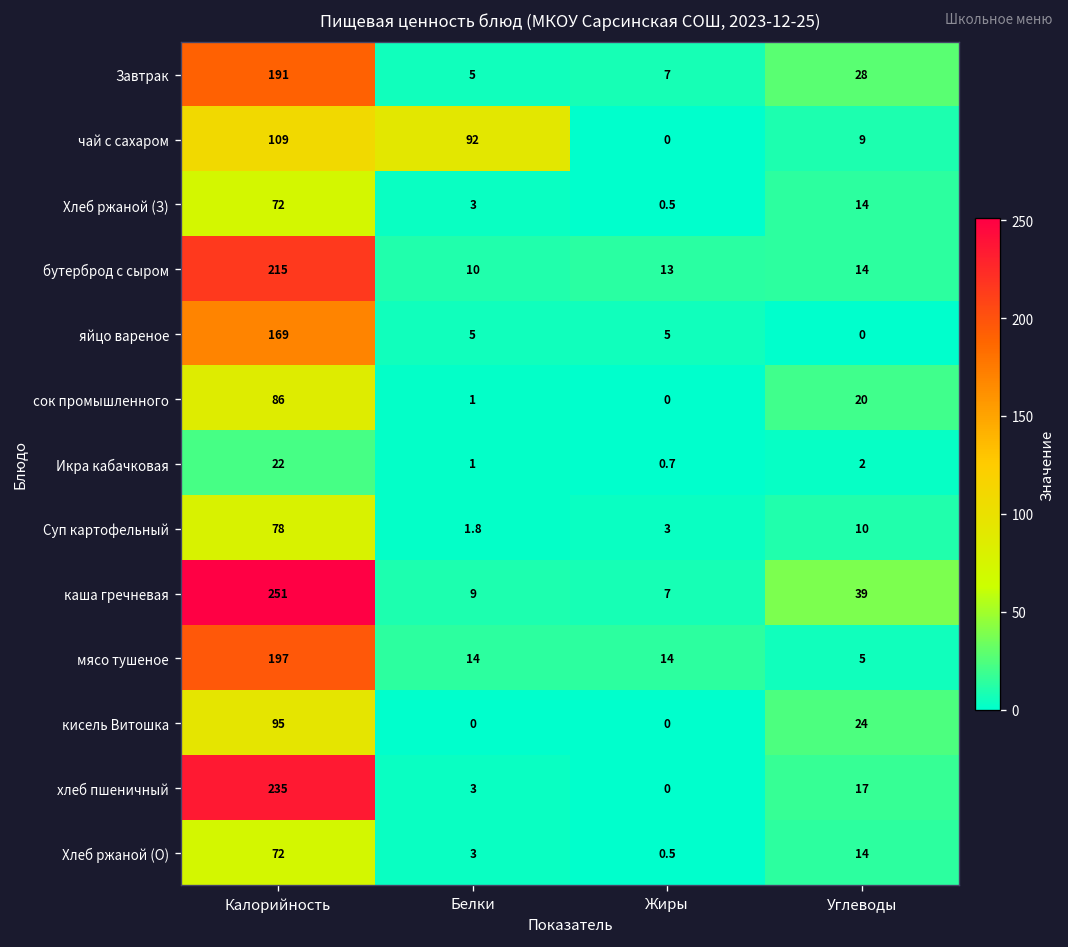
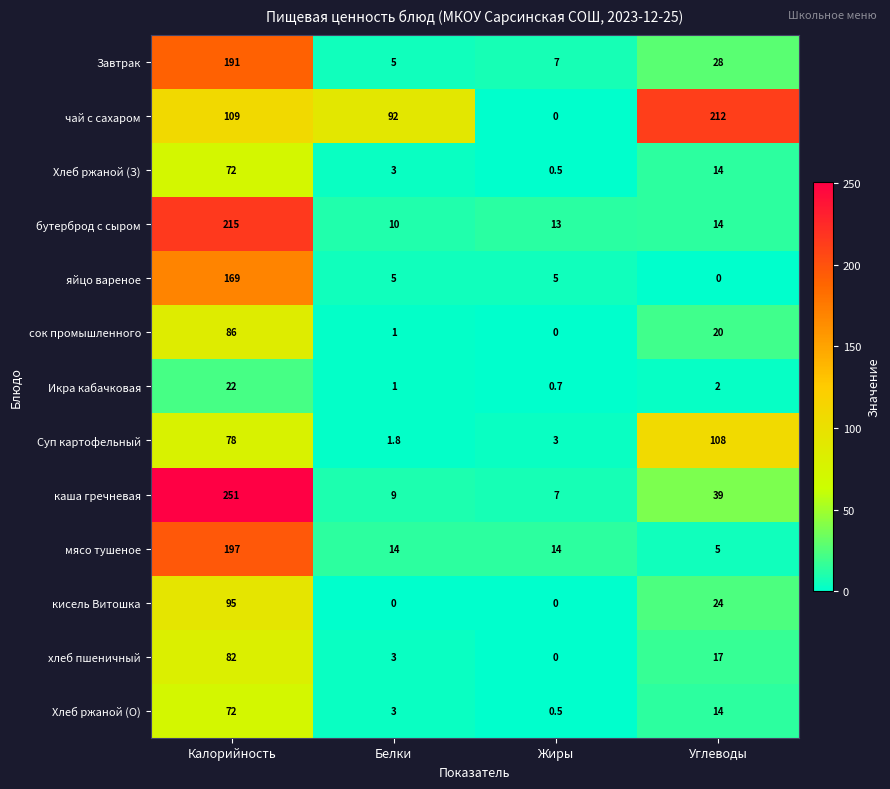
чай с сахаром, Углеводы: 9 -> 212
Суп картофельный, Углеводы: 10 -> 108
хлеб пшеничный, Калорийность: 235 -> 82
